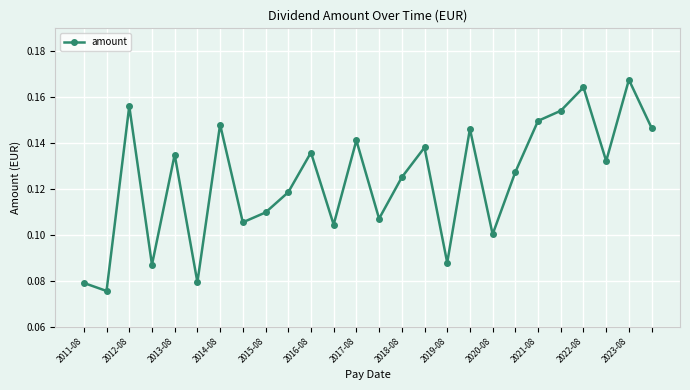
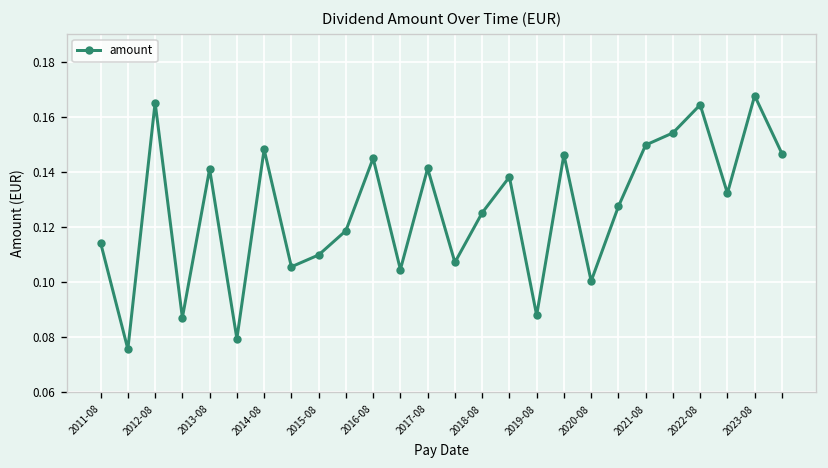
2011-08: 0.079 -> 0.114
2012-08: 0.156 -> 0.165
2013-08: 0.135 -> 0.141
2016-08: 0.136 -> 0.145
